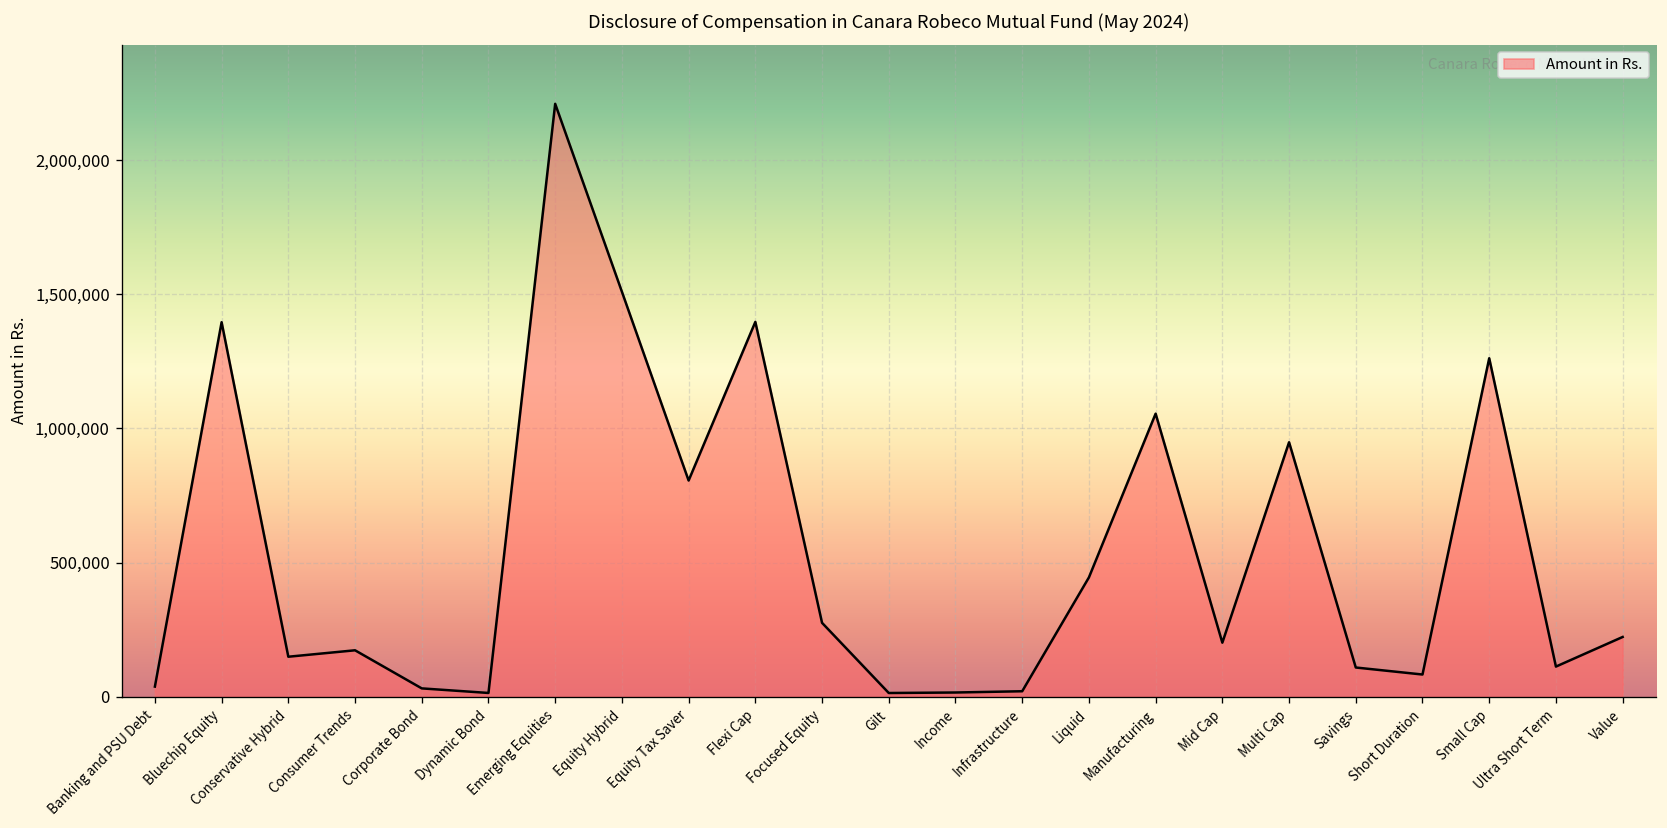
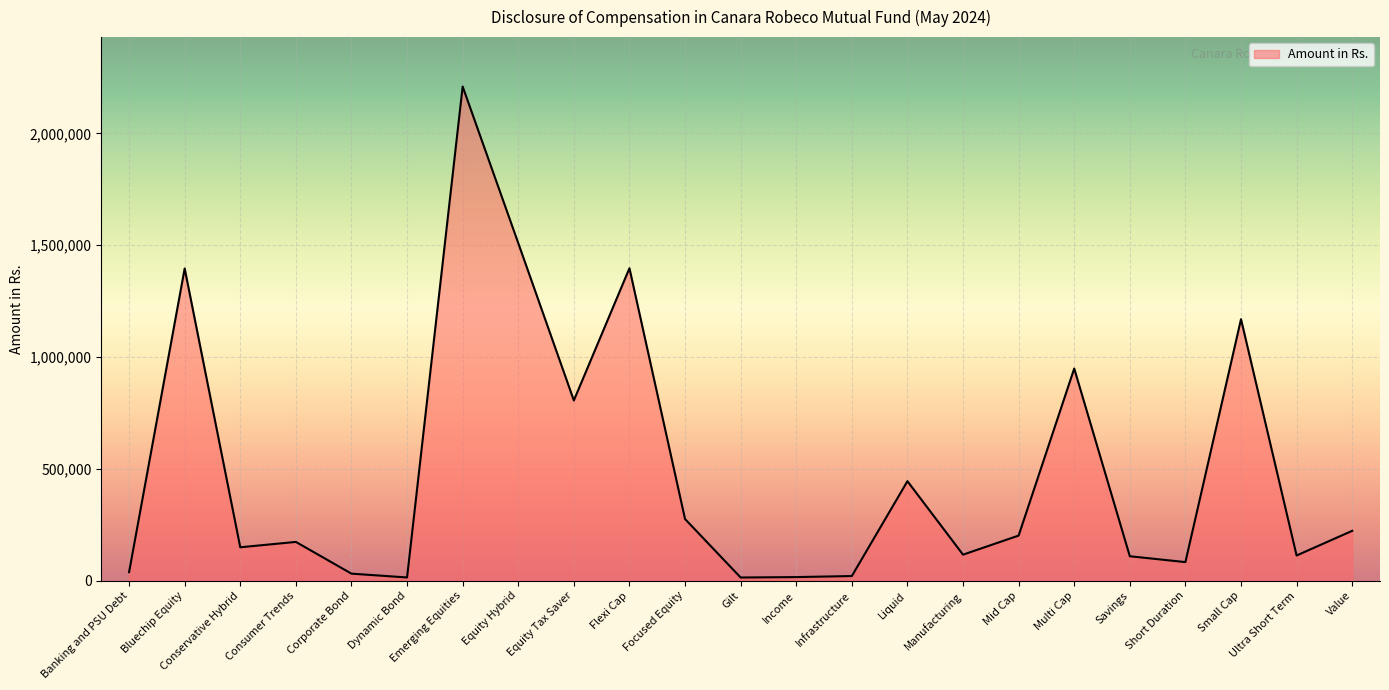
Manufacturing: 1,060,000 -> 120,000
Small Cap: 1,260,000 -> 1,170,000
